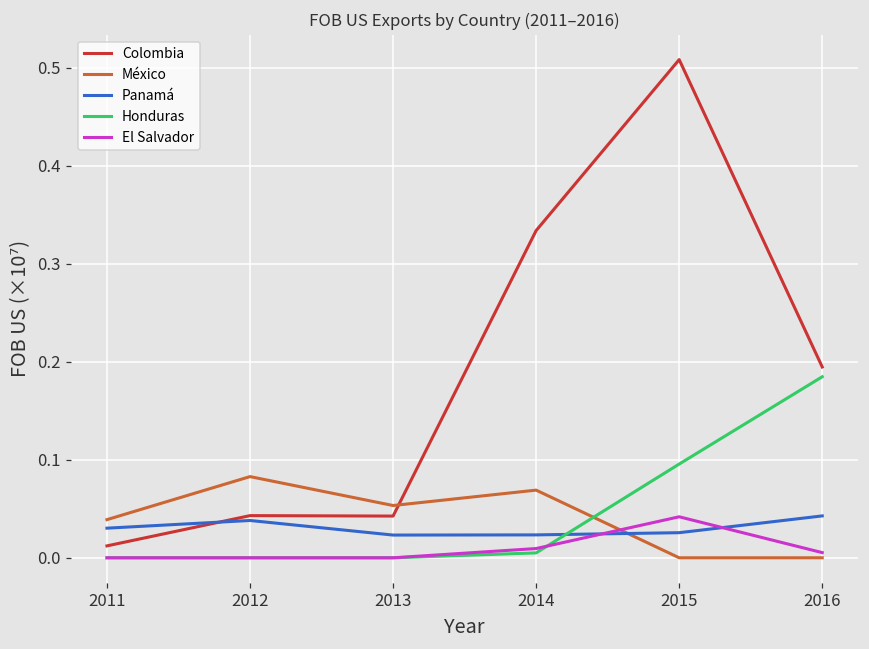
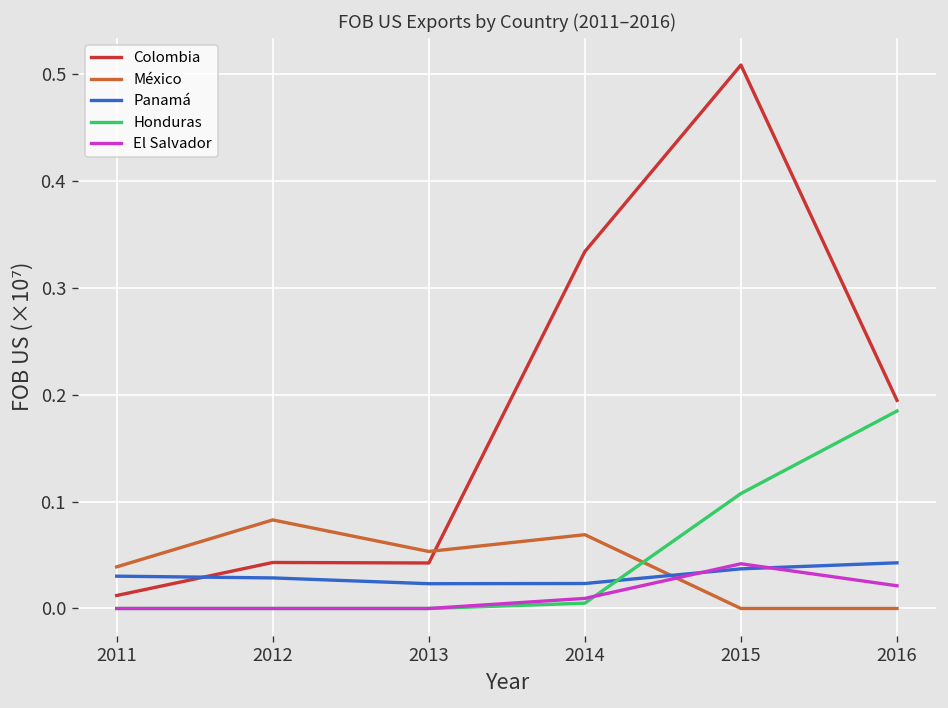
Panamá, 2012: 0.04 -> 0.03
Panamá, 2015: 0.03 -> 0.04
Honduras, 2015: 0.10 -> 0.11
El Salvador, 2016: 0.01 -> 0.02
